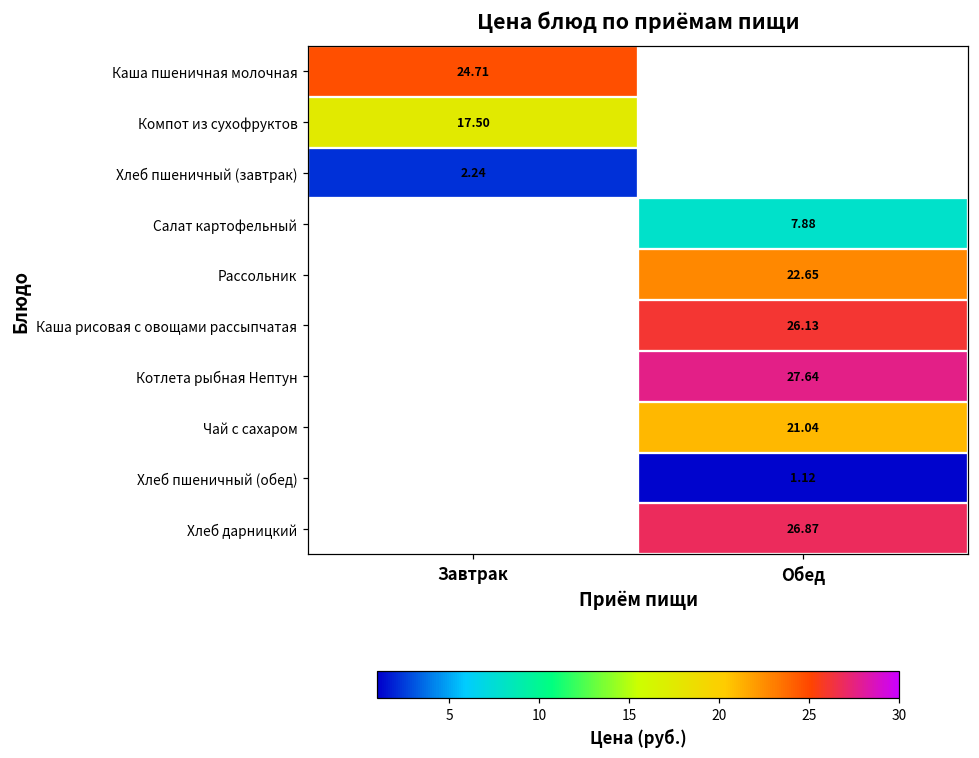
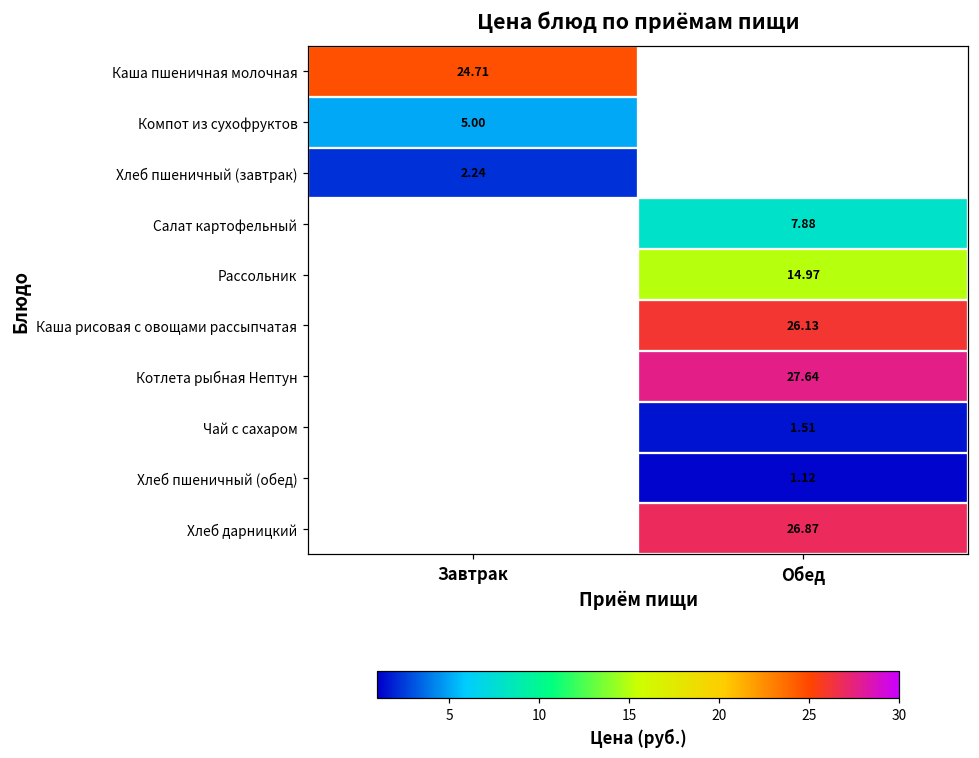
Компот из сухофруктов, Завтрак: 17.50 -> 5.00
Рассольник, Обед: 22.65 -> 14.97
Чай с сахаром, Обед: 21.04 -> 1.51
